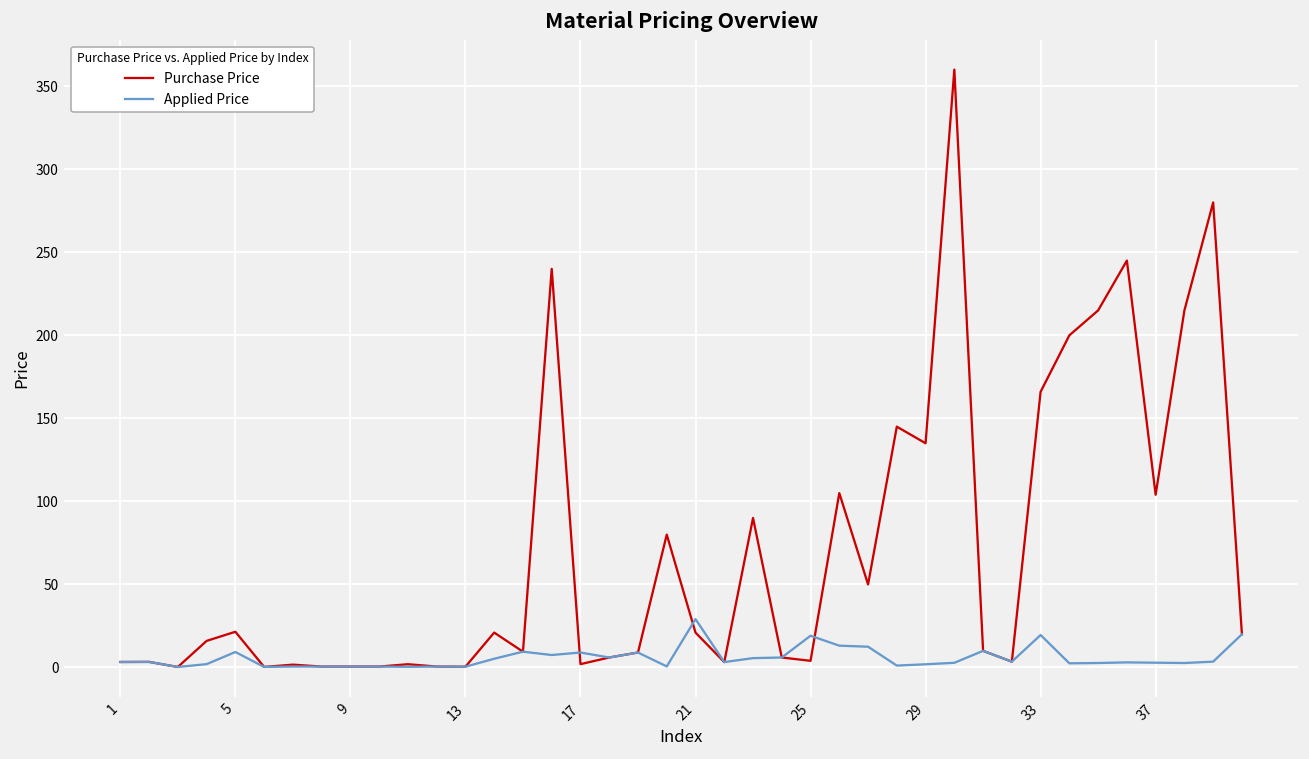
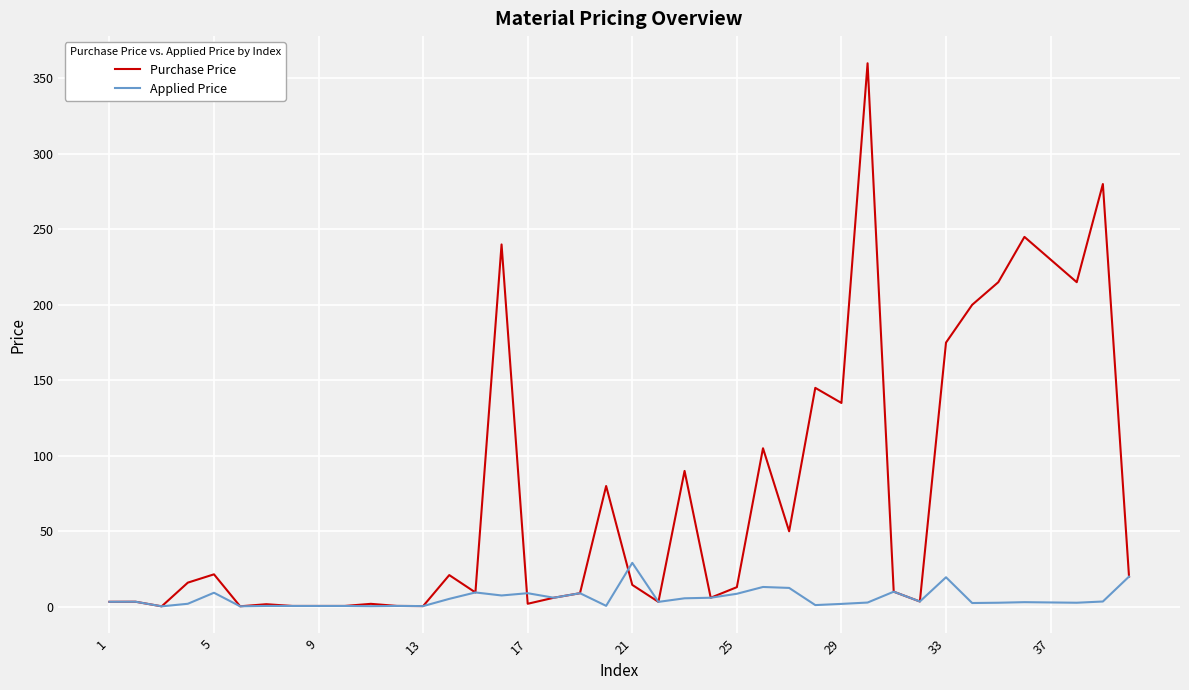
Purchase Price, 21: 21 -> 15
Purchase Price, 25: 4 -> 13
Applied Price, 25: 19 -> 9
Purchase Price, 33: 166 -> 175
Purchase Price, 37: 104 -> 230
